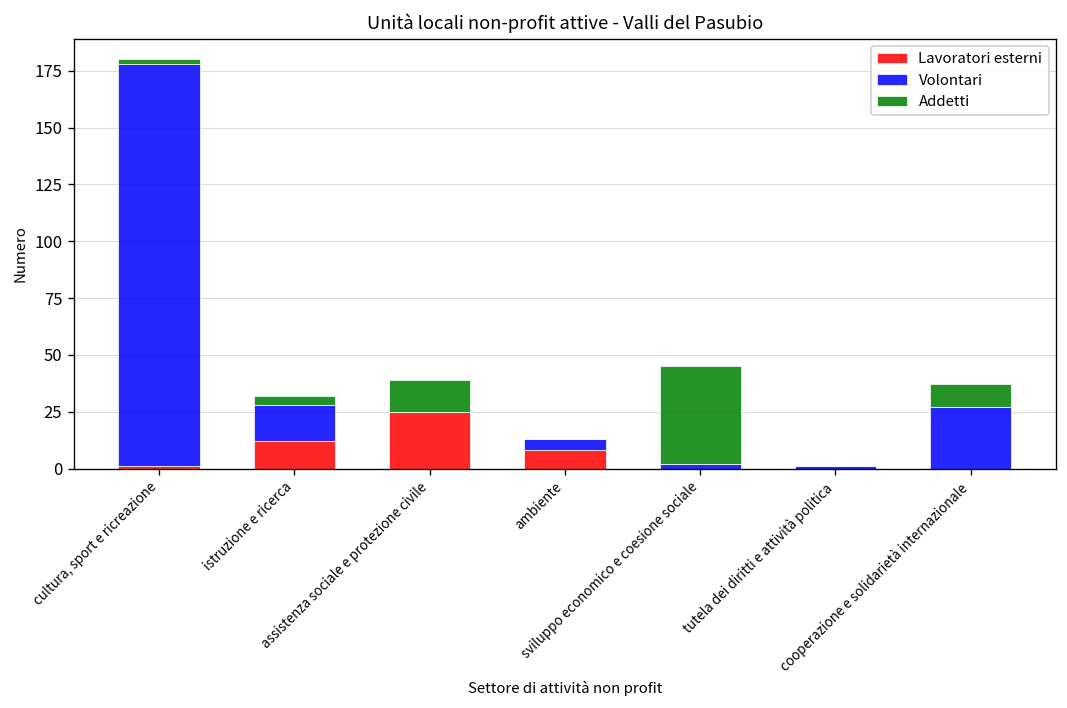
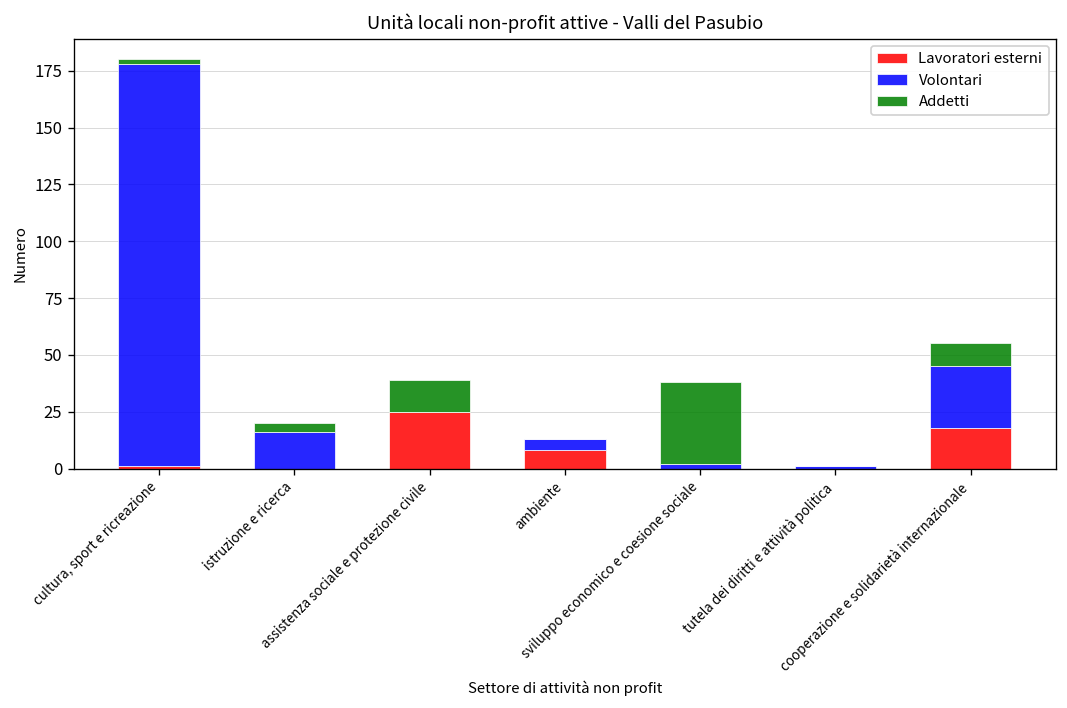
Lavoratori esterni, istruzione e ricerca: 12 -> 0
Addetti, sviluppo economico e coesione sociale: 43 -> 36
Lavoratori esterni, cooperazione e solidarietà internazionale: 0 -> 18
